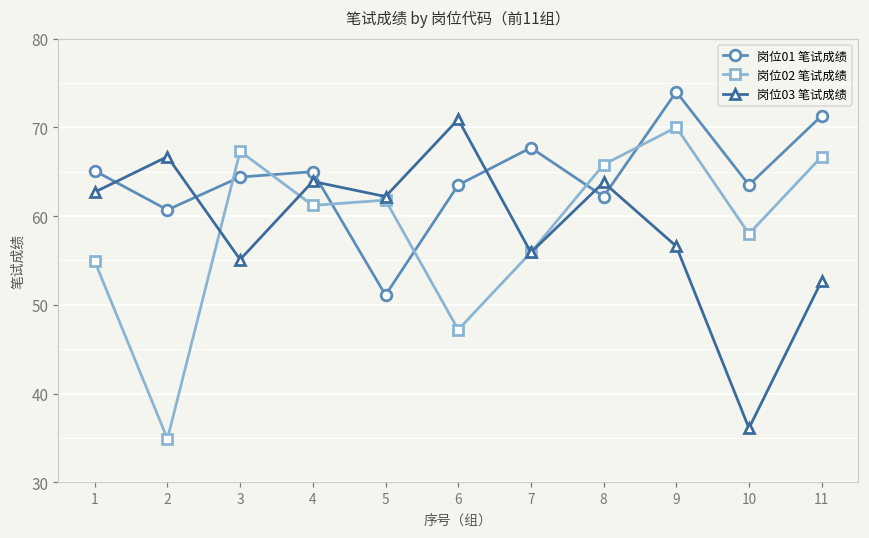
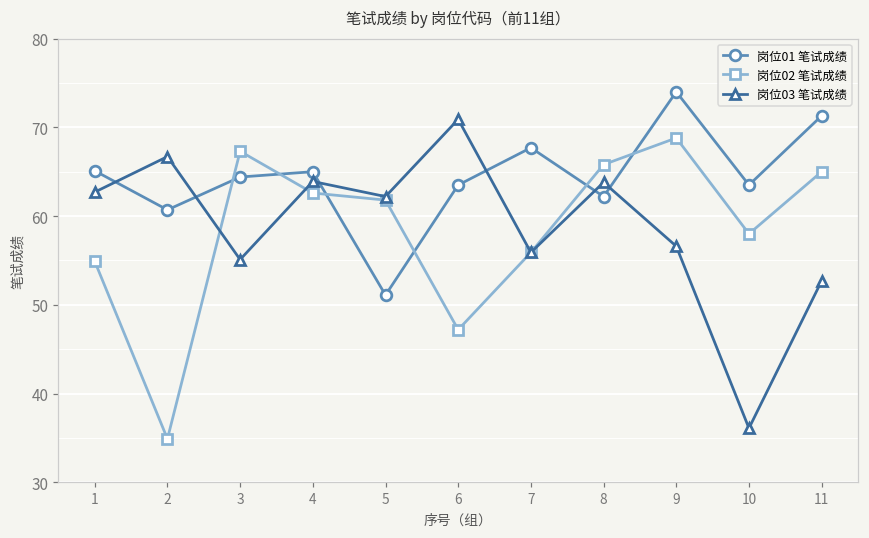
岗位02 笔试成绩, 4: 61 -> 63
岗位02 笔试成绩, 9: 70 -> 69
岗位02 笔试成绩, 11: 67 -> 65
